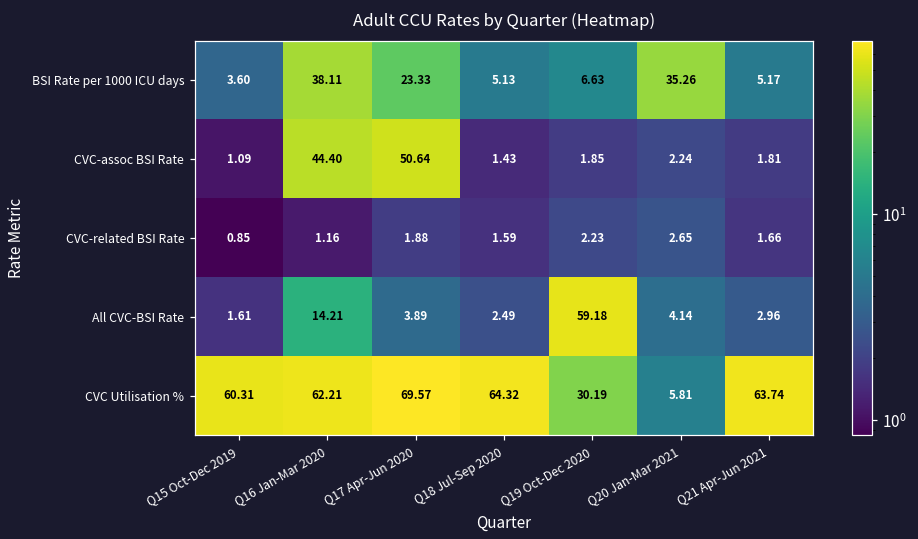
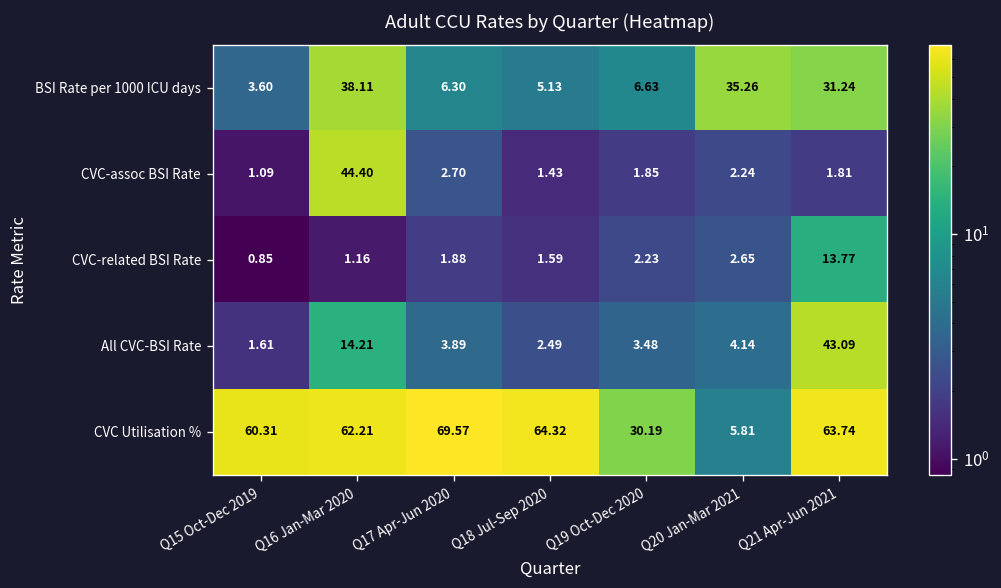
BSI Rate per 1000 ICU days, Q17 Apr-Jun 2020: 23.33 -> 6.30
BSI Rate per 1000 ICU days, Q21 Apr-Jun 2021: 5.17 -> 31.24
CVC-assoc BSI Rate, Q17 Apr-Jun 2020: 50.64 -> 2.70
CVC-related BSI Rate, Q21 Apr-Jun 2021: 1.66 -> 13.77
All CVC-BSI Rate, Q19 Oct-Dec 2020: 59.18 -> 3.48
All CVC-BSI Rate, Q21 Apr-Jun 2021: 2.96 -> 43.09
